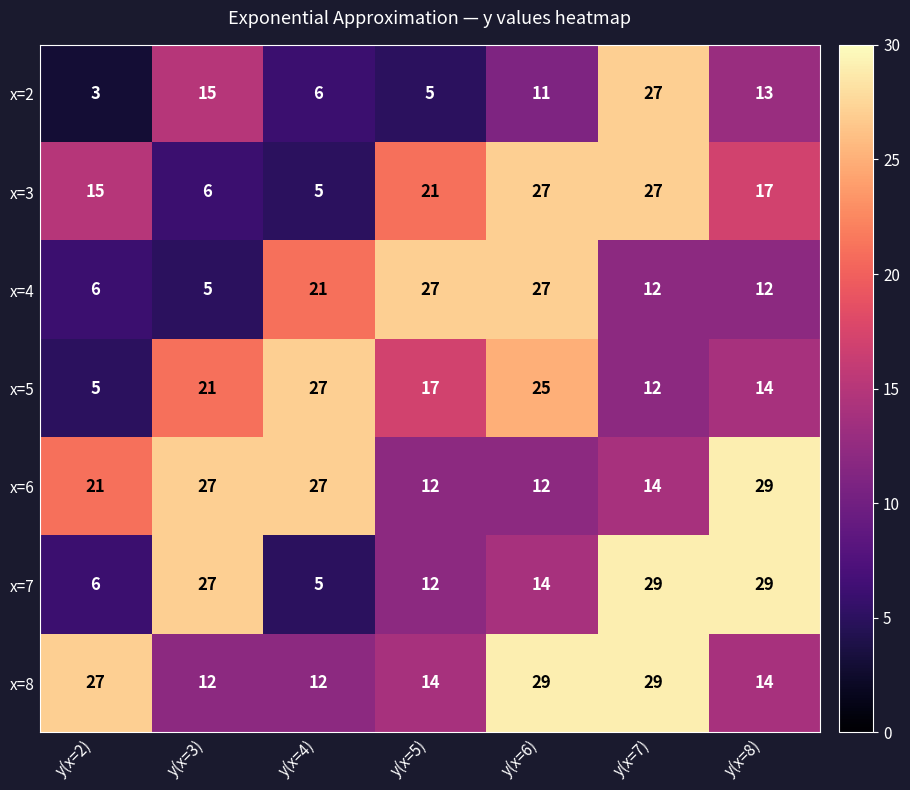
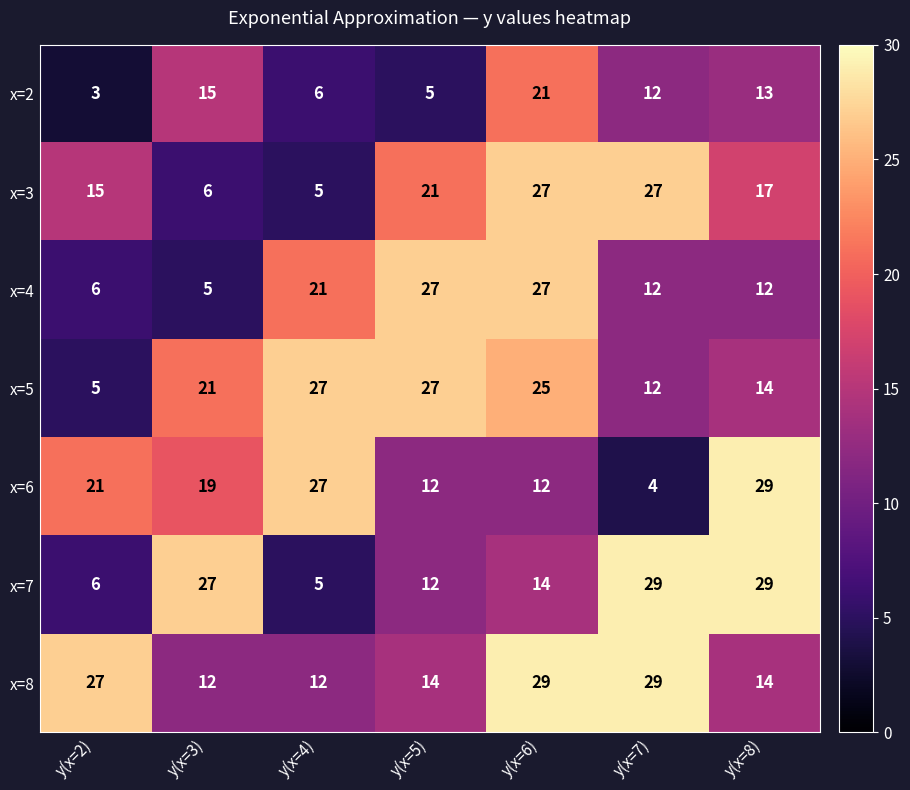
x=2, y(x=6): 11 -> 21
x=2, y(x=7): 27 -> 12
x=5, y(x=5): 17 -> 27
x=6, y(x=3): 27 -> 19
x=6, y(x=7): 14 -> 4
